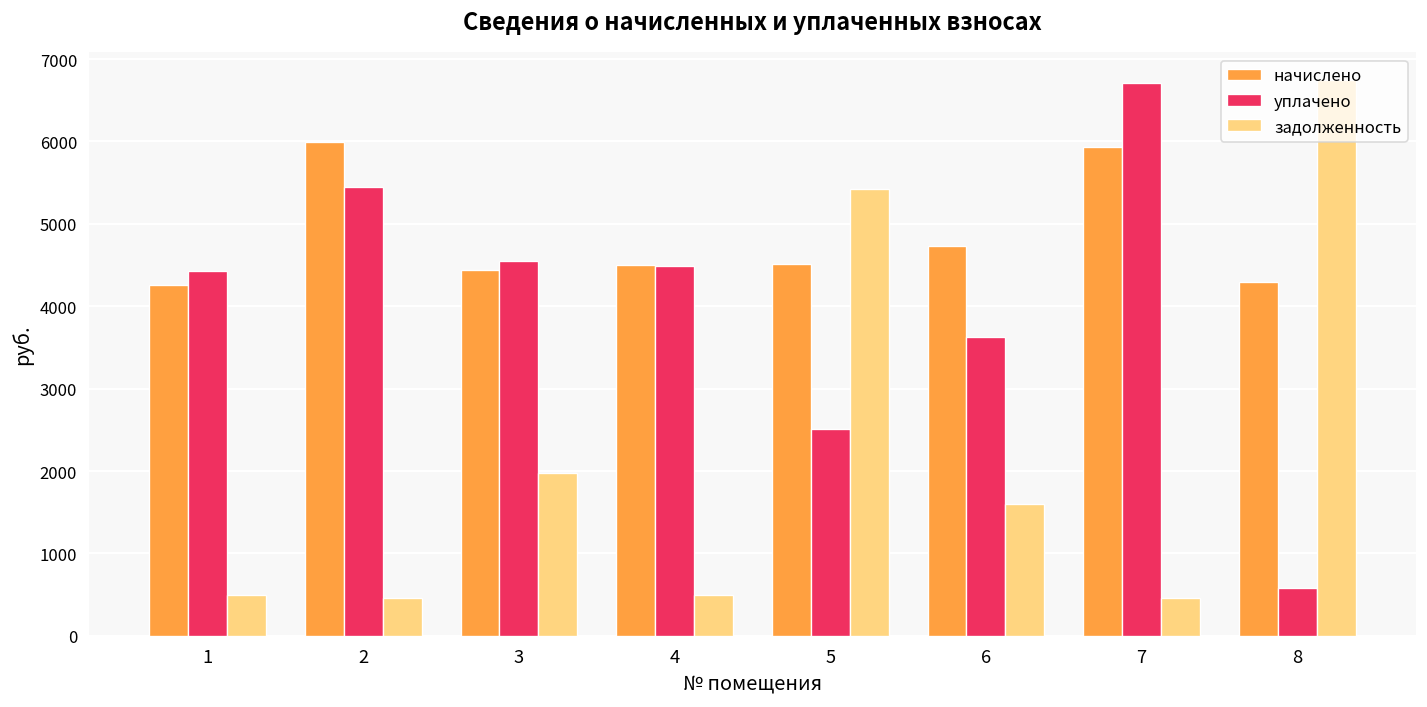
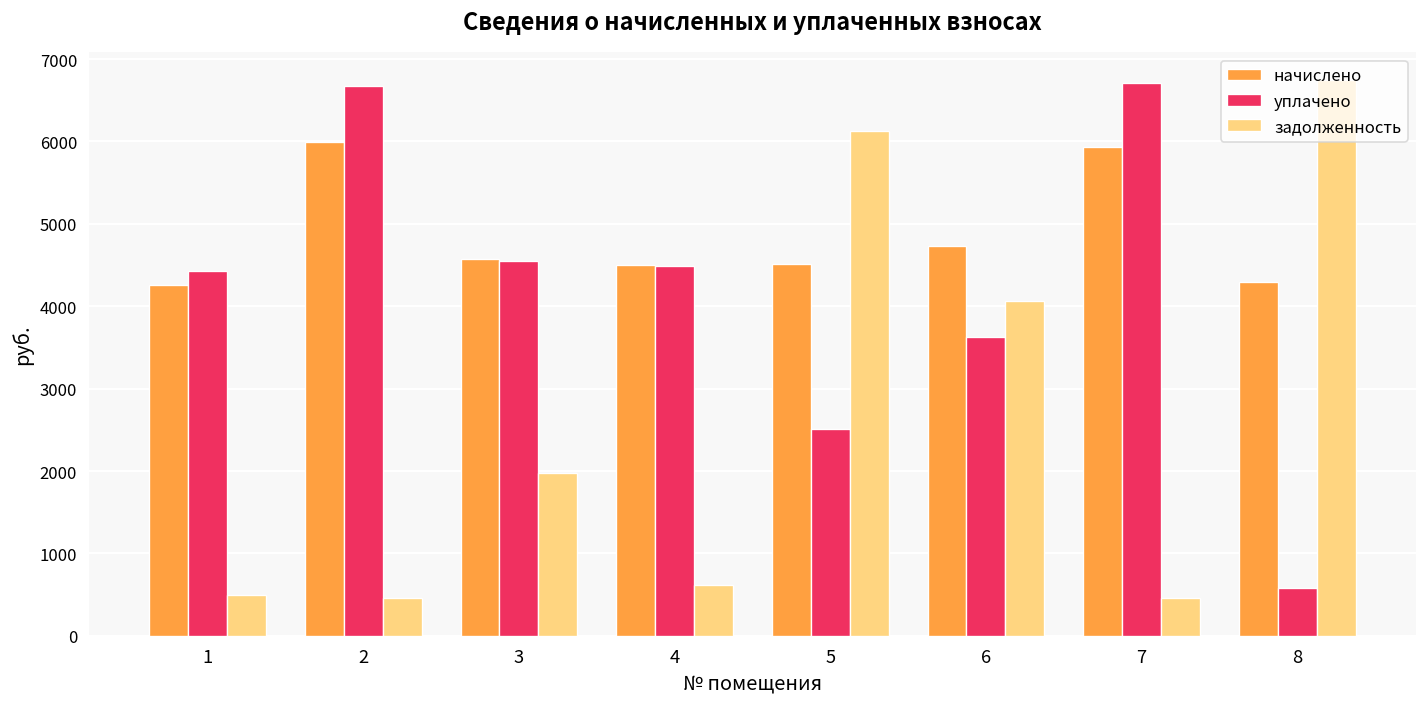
уплачено, 2: 5400 -> 6700
начислено, 3: 4400 -> 4600
задолженность, 4: 500 -> 600
задолженность, 5: 5400 -> 6100
задолженность, 6: 1600 -> 4100
